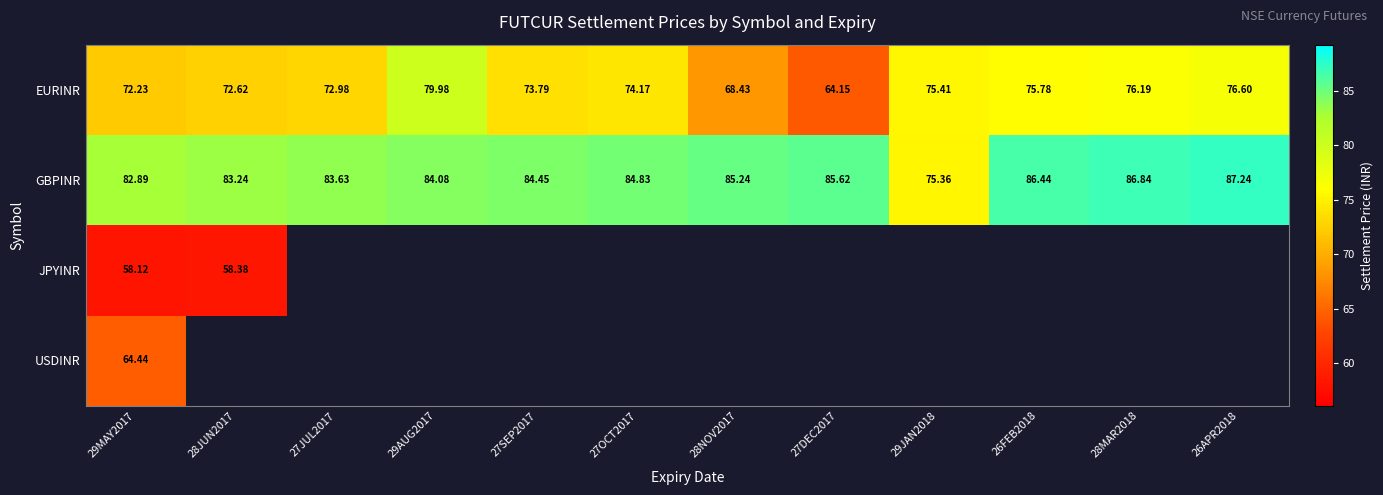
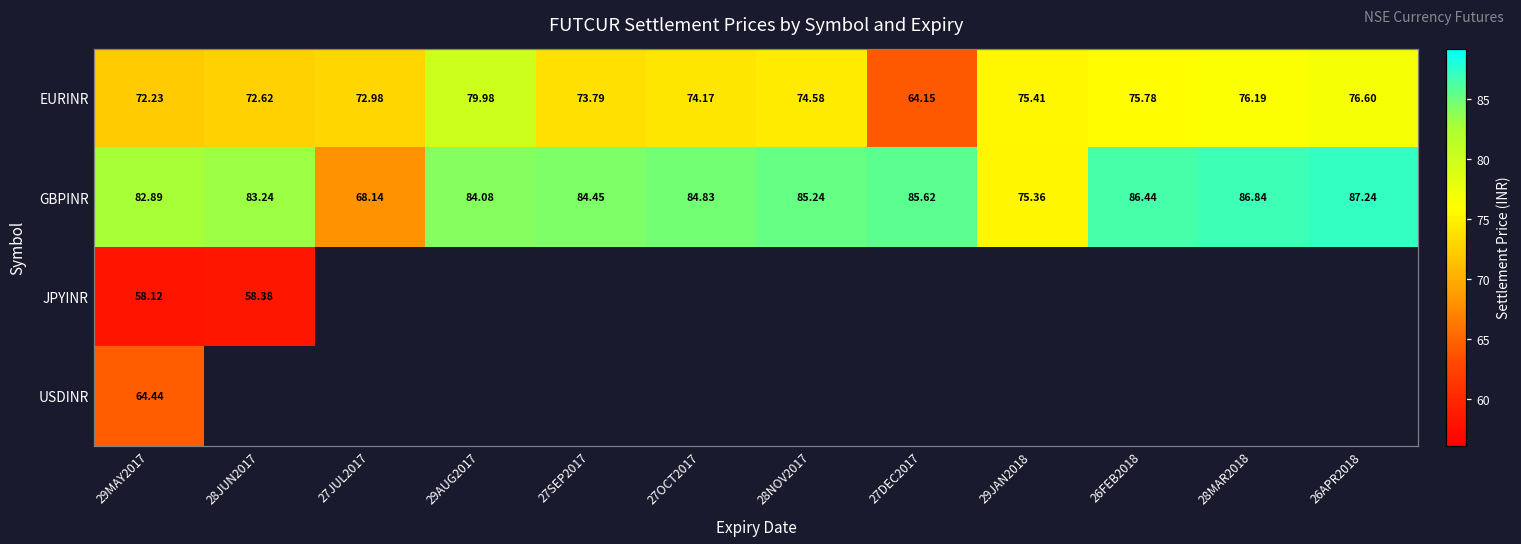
EURINR, 28NOV2017: 68.43 -> 74.58
GBPINR, 27JUL2017: 83.63 -> 68.14
